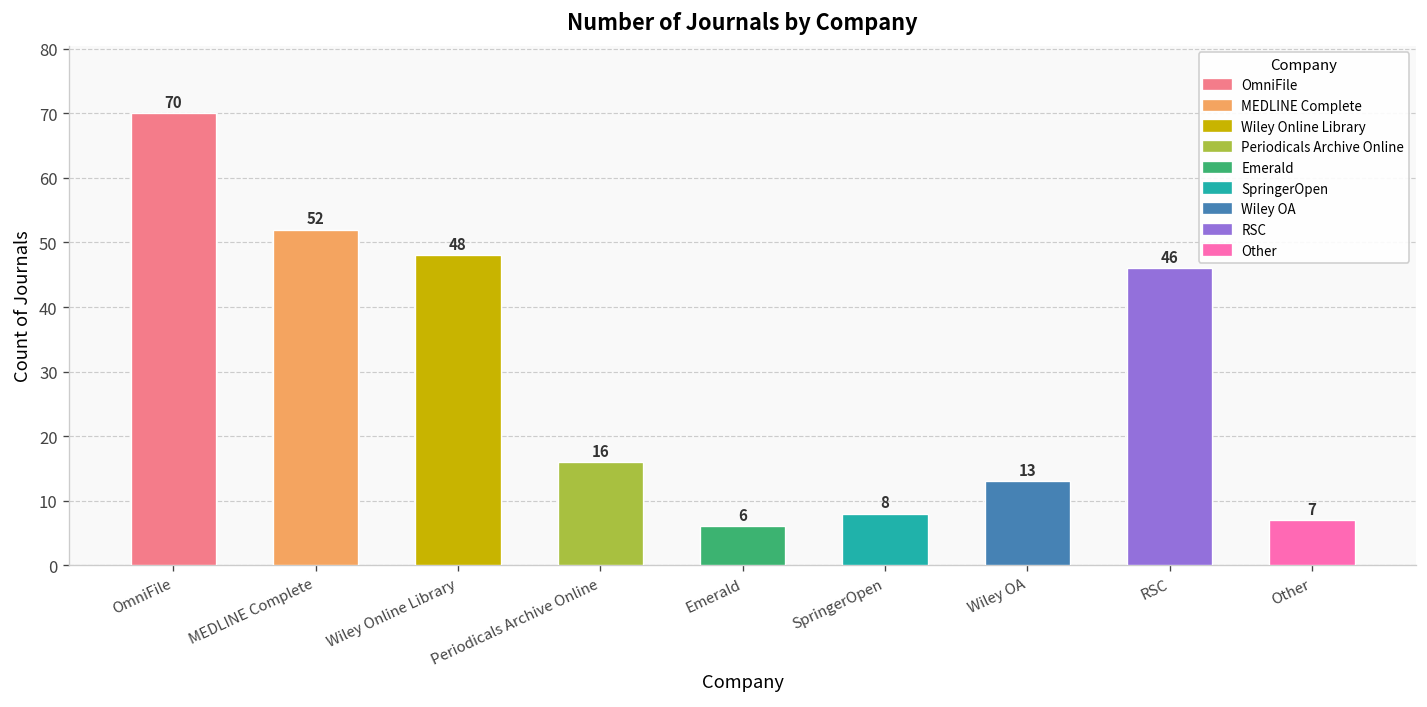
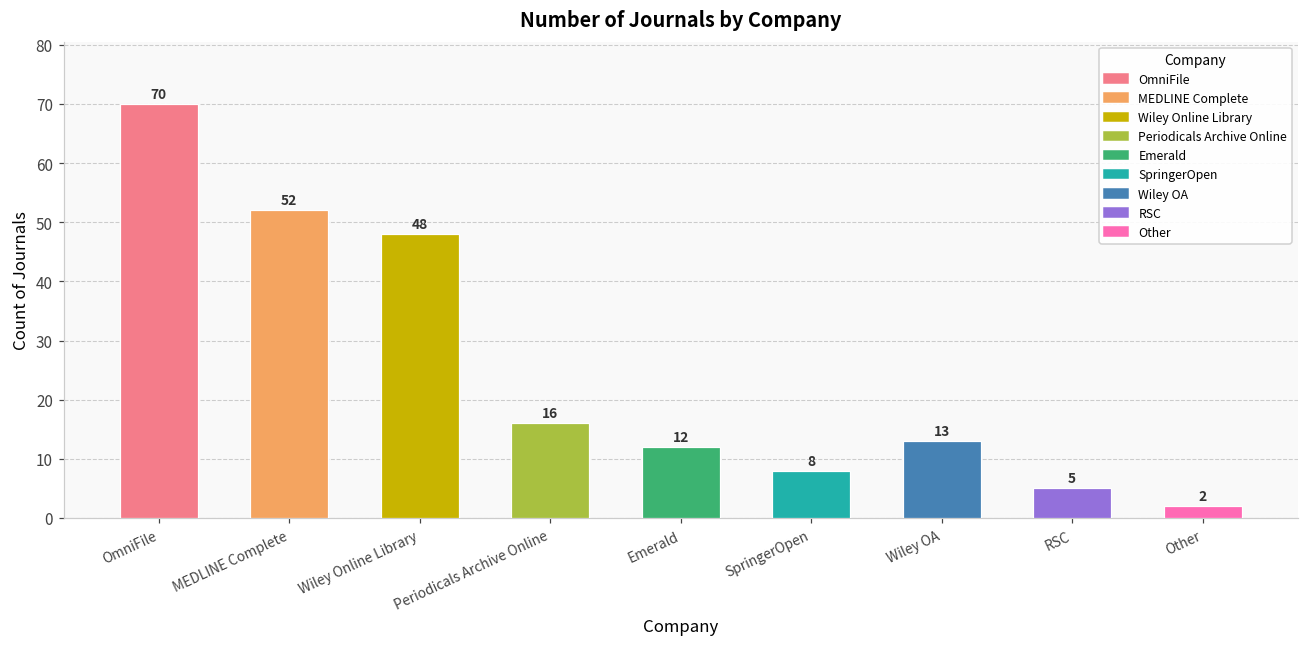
Emerald: 6 -> 12
RSC: 46 -> 5
Other: 7 -> 2
